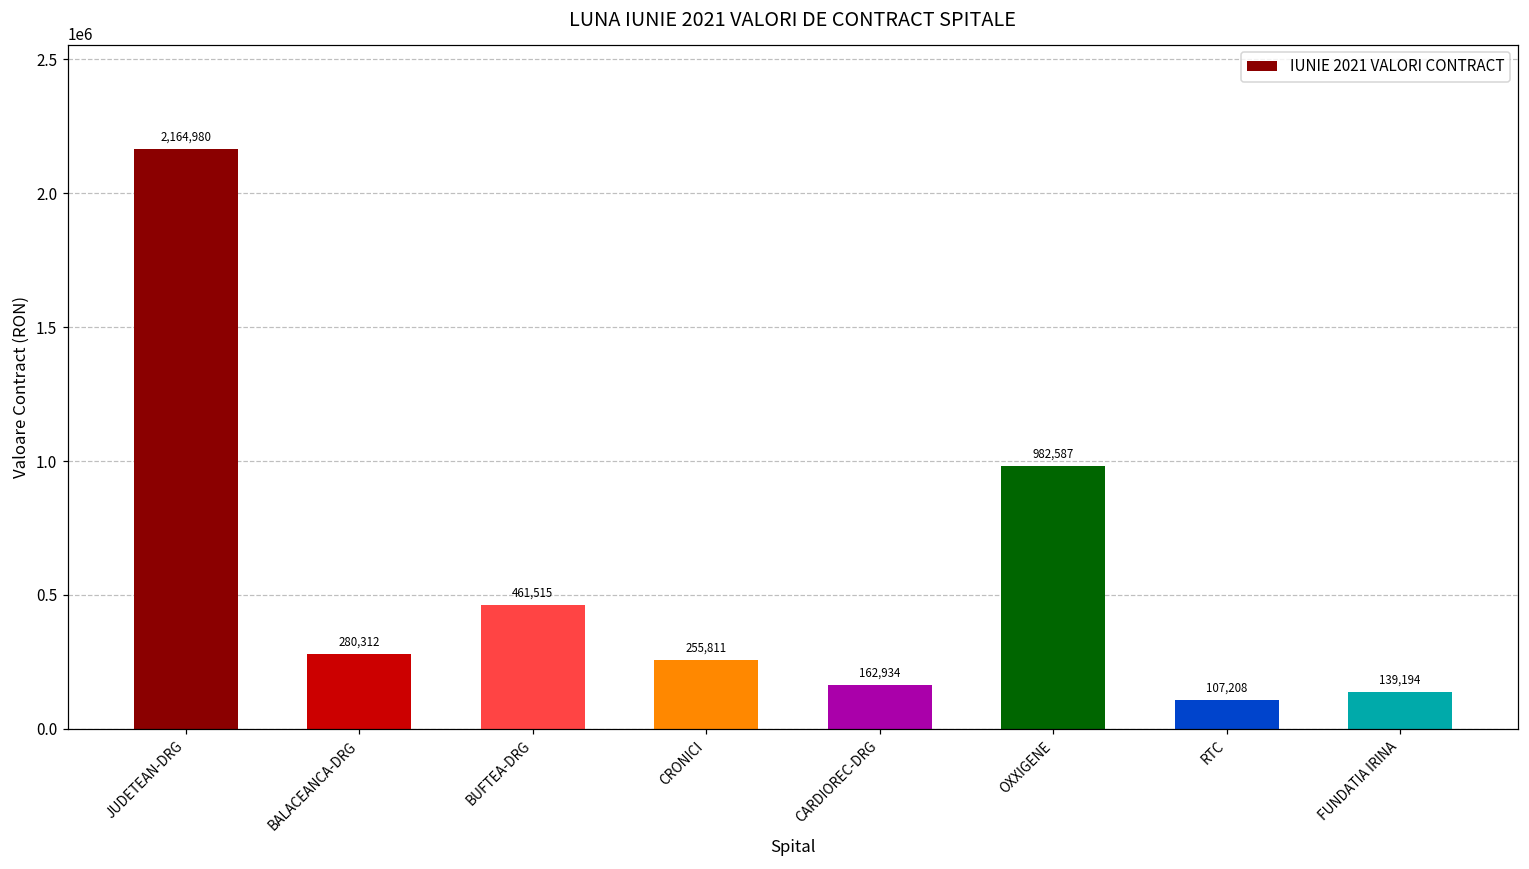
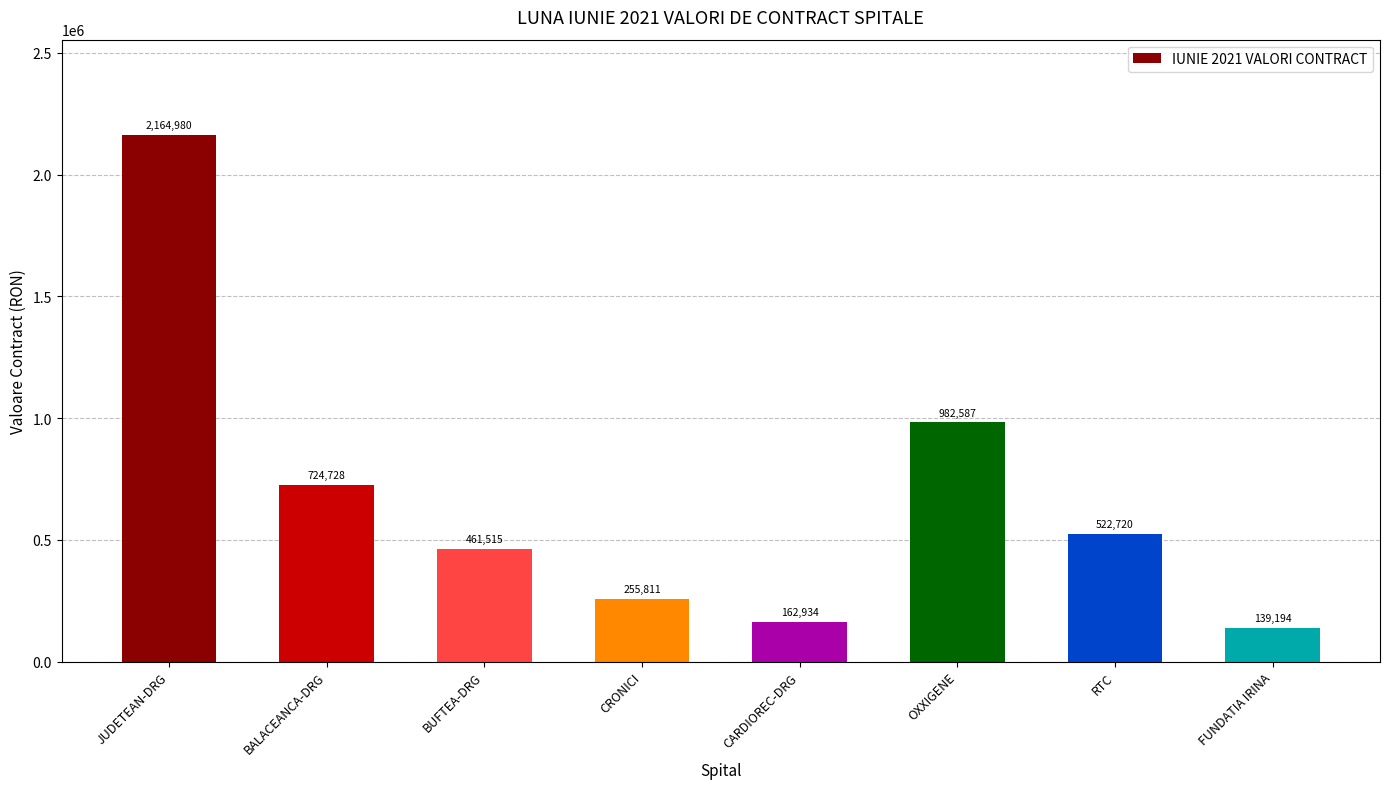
BALACEANCA-DRG: 280,312 -> 724,728
RTC: 107,208 -> 522,720
